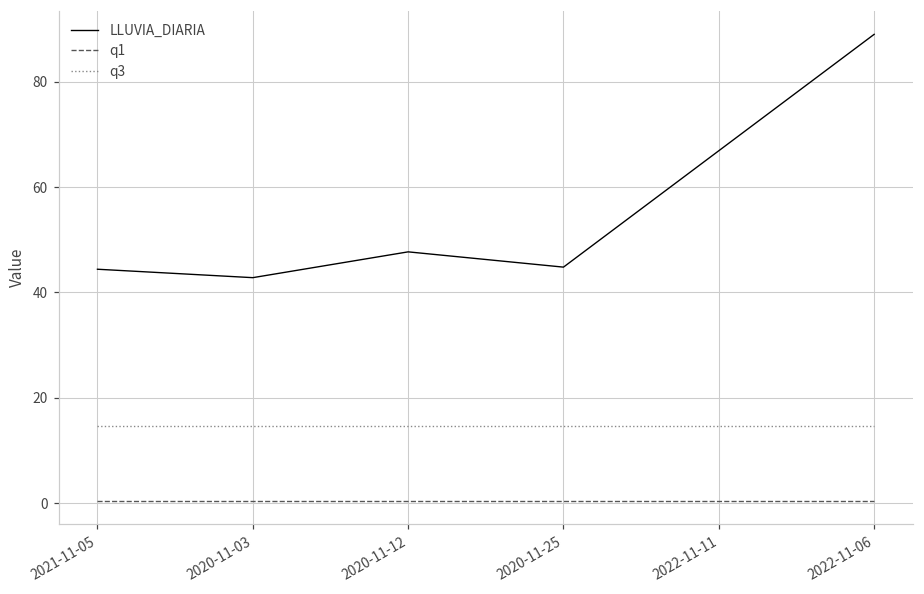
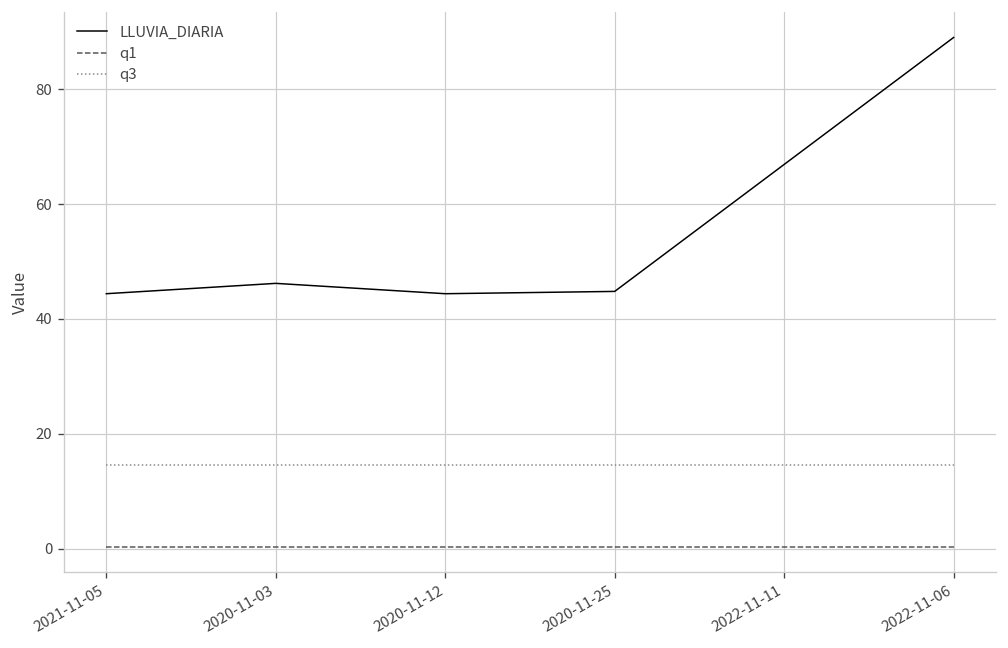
LLUVIA_DIARIA, 2020-11-03: 43 -> 46
LLUVIA_DIARIA, 2020-11-12: 48 -> 44
